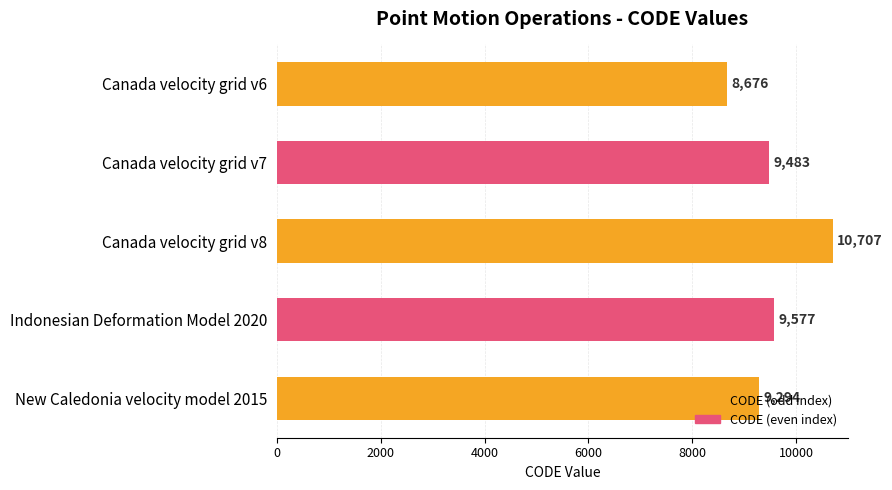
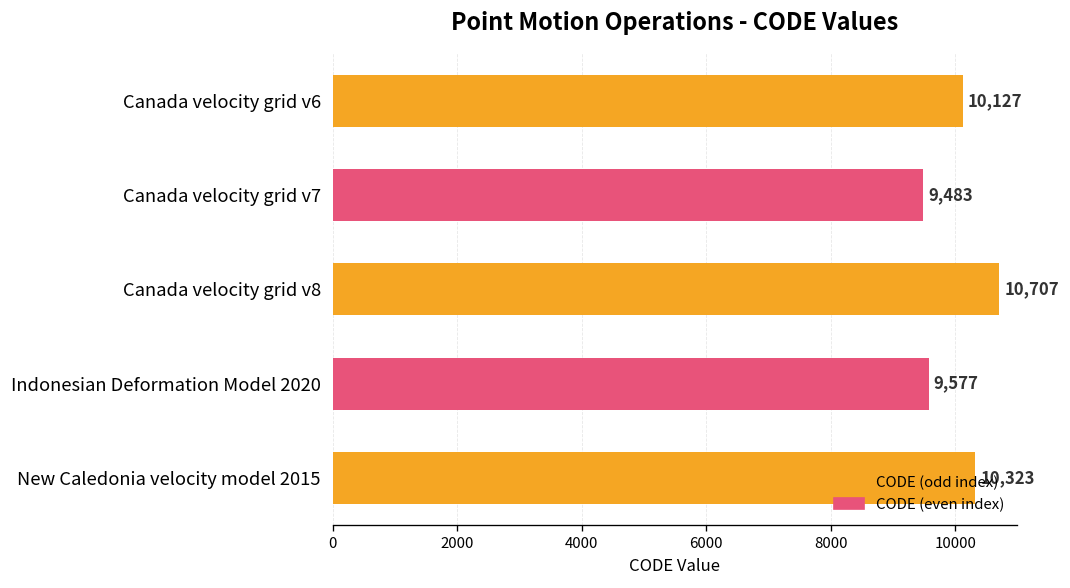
Canada velocity grid v6: 8,676 -> 10,127
New Caledonia velocity model 2015: 9,294 -> 10,323
